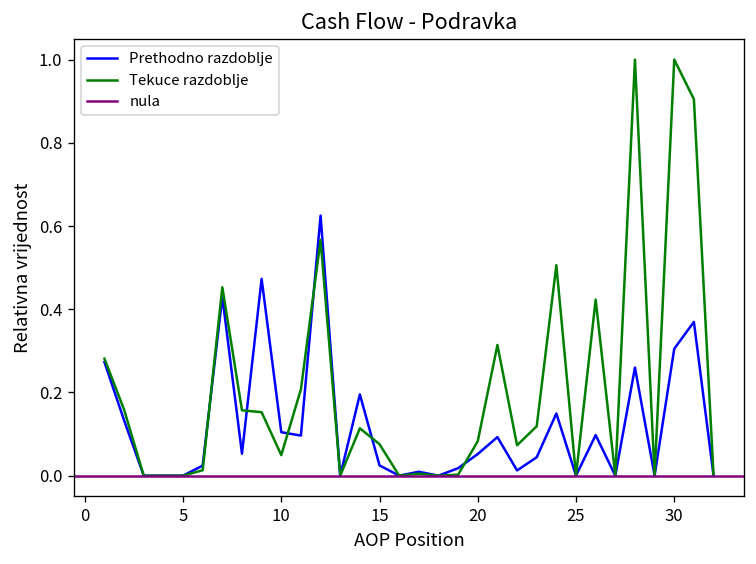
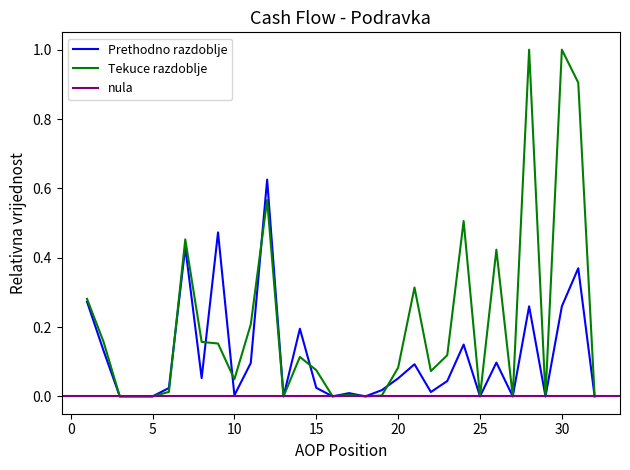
Prethodno razdoblje, 10: 0.10 -> 0.00
Prethodno razdoblje, 30: 0.30 -> 0.26
